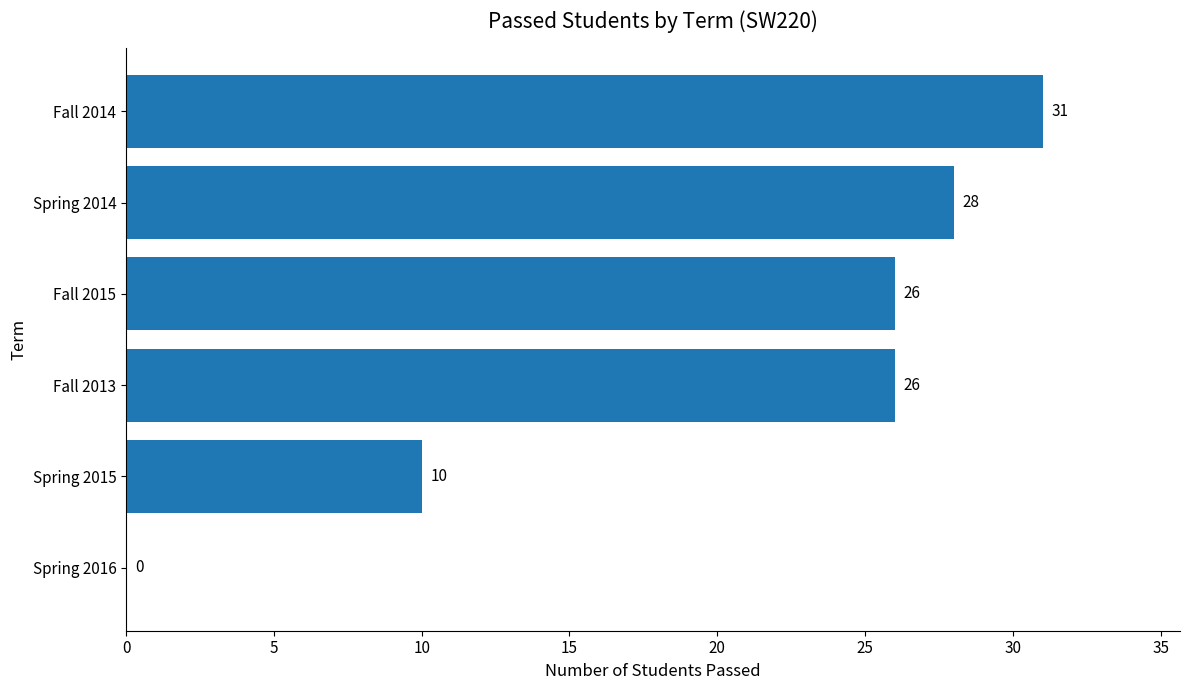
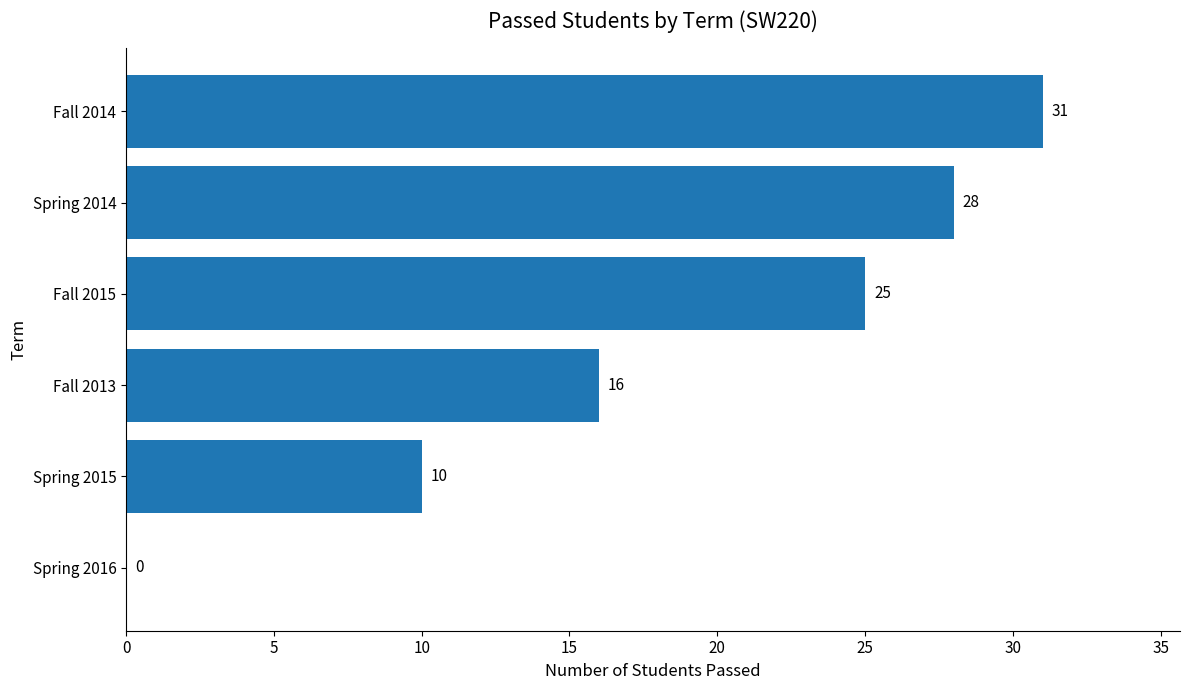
Fall 2015: 26 -> 25
Fall 2013: 26 -> 16
